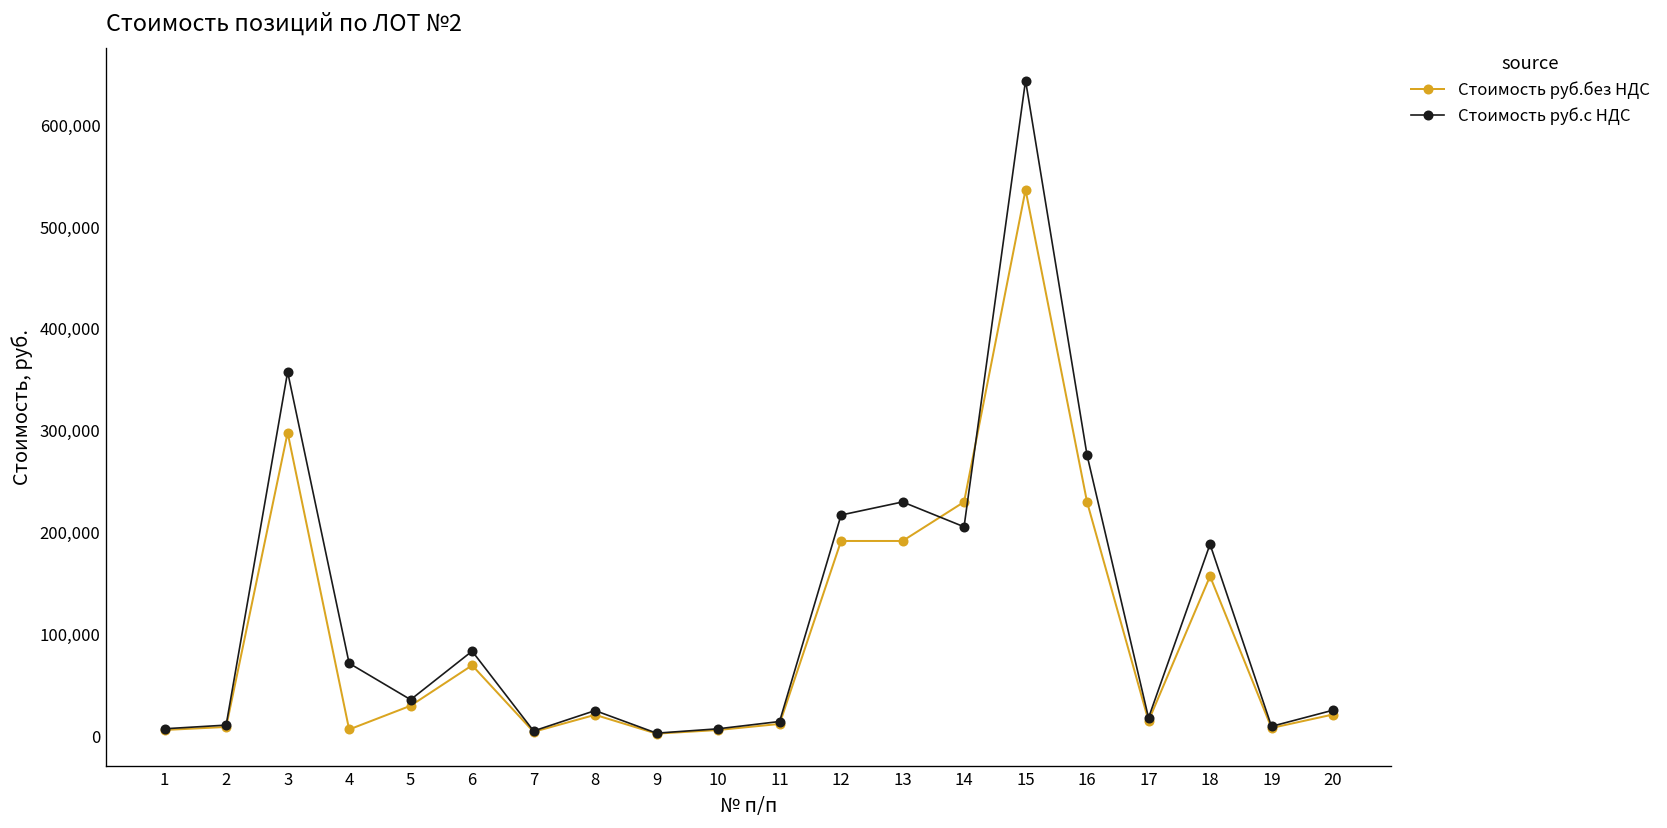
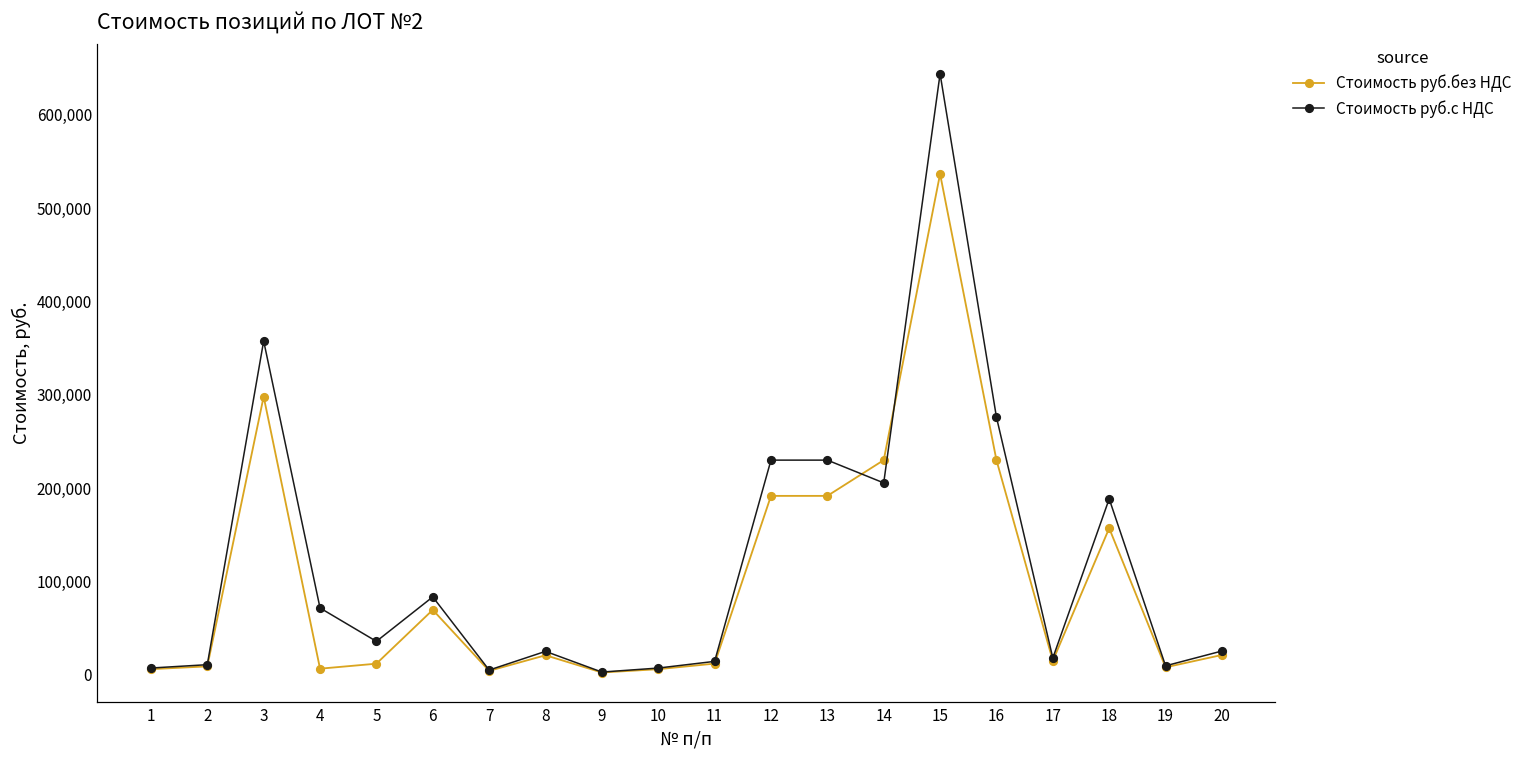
Стоимость руб.без НДС, 5: 30,000 -> 10,000
Стоимость руб.с НДС, 12: 220,000 -> 230,000
